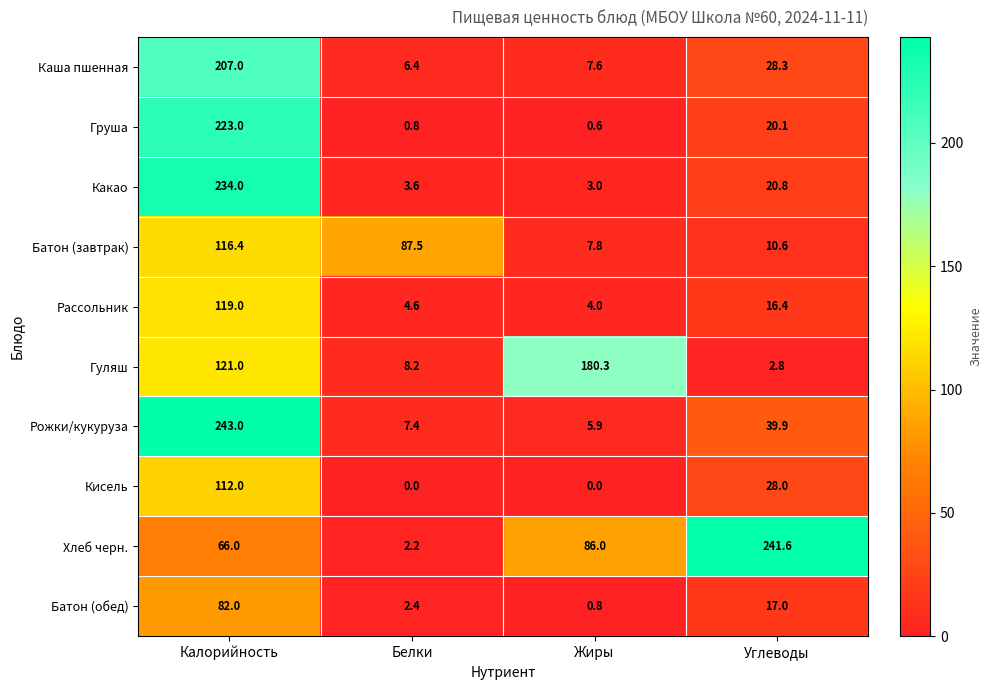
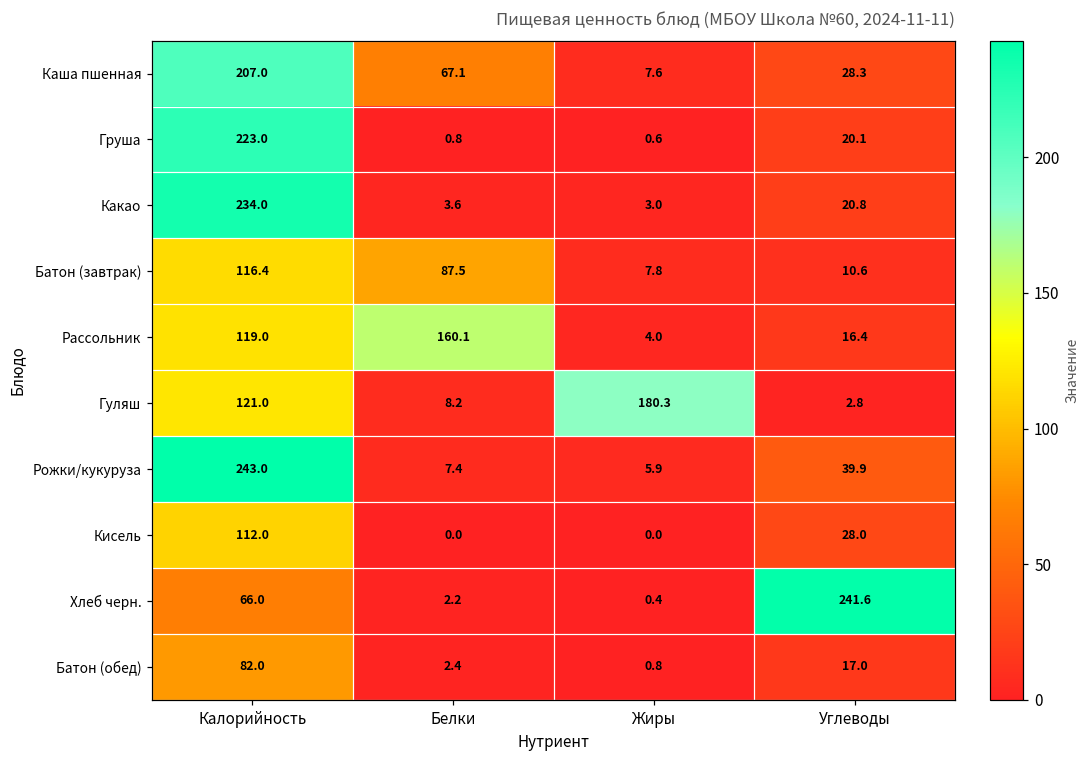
Каша пшенная, Белки: 6.4 -> 67.1
Рассольник, Белки: 4.6 -> 160.1
Хлеб черн., Жиры: 86.0 -> 0.4
